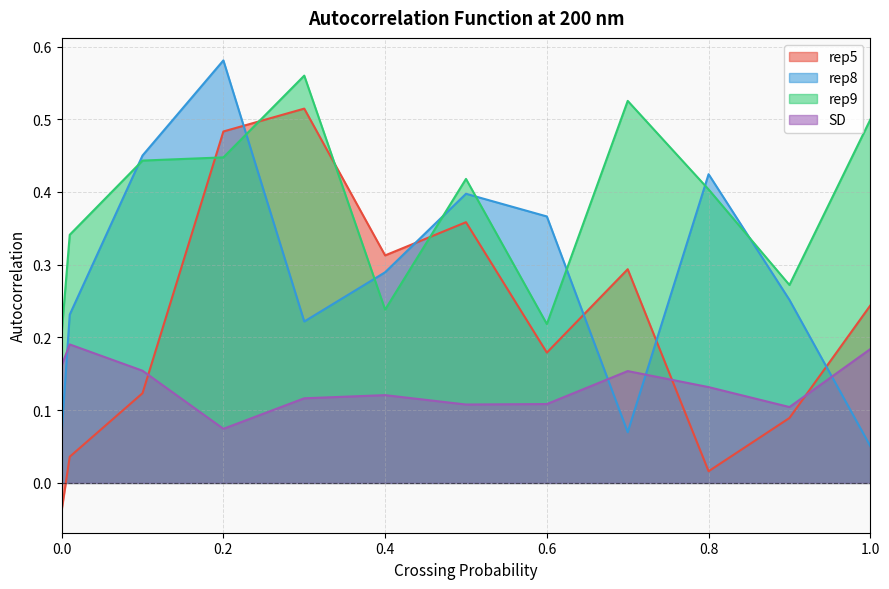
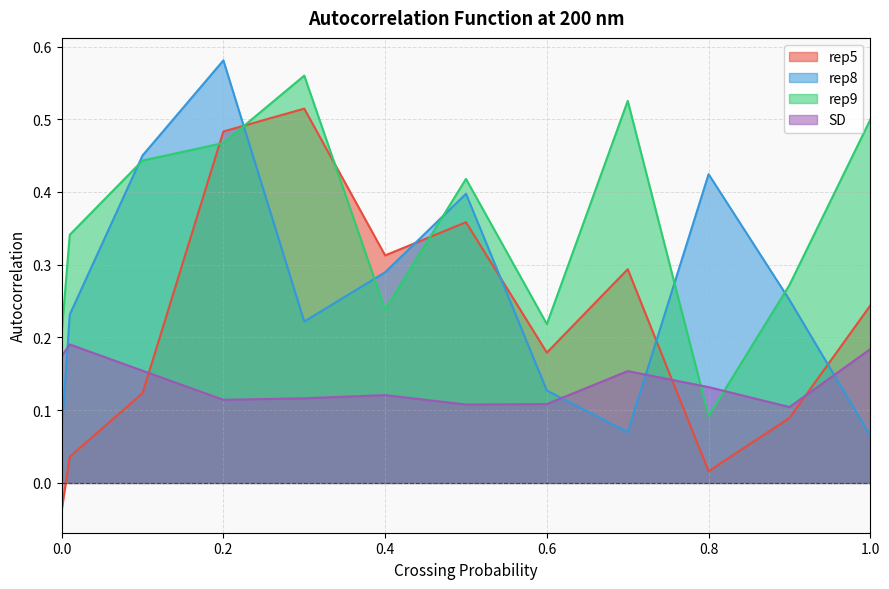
SD, 0.0: 0.16 -> 0.17
rep9, 0.2: 0.45 -> 0.47
SD, 0.2: 0.07 -> 0.11
rep8, 0.6: 0.37 -> 0.13
rep9, 0.8: 0.40 -> 0.09
rep8, 1.0: 0.05 -> 0.06
